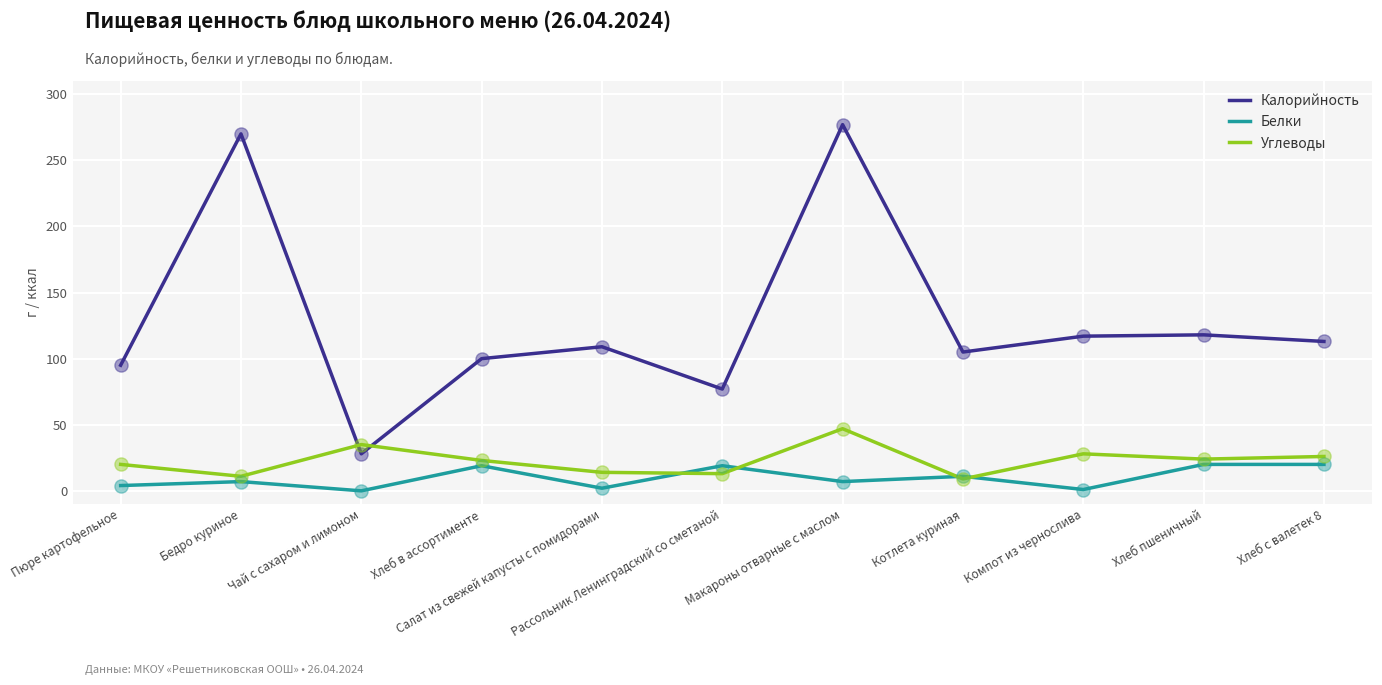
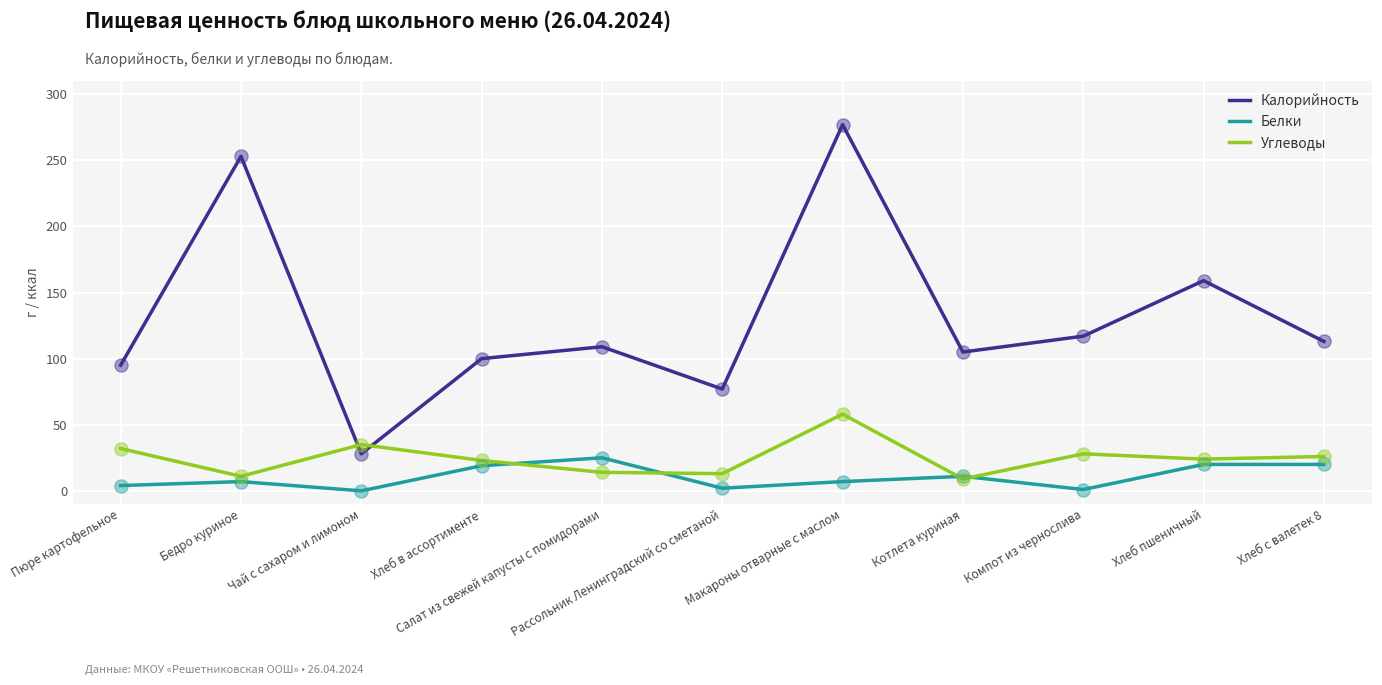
Углеводы, Пюре картофельное: 20 -> 32
Калорийность, Бедро куриное: 270 -> 253
Белки, Салат из свежей капусты с помидорами: 2 -> 25
Белки, Рассольник Ленинградский со сметаной: 19 -> 2
Углеводы, Макароны отварные с маслом: 47 -> 58
Калорийность, Хлеб пшеничный: 118 -> 159
